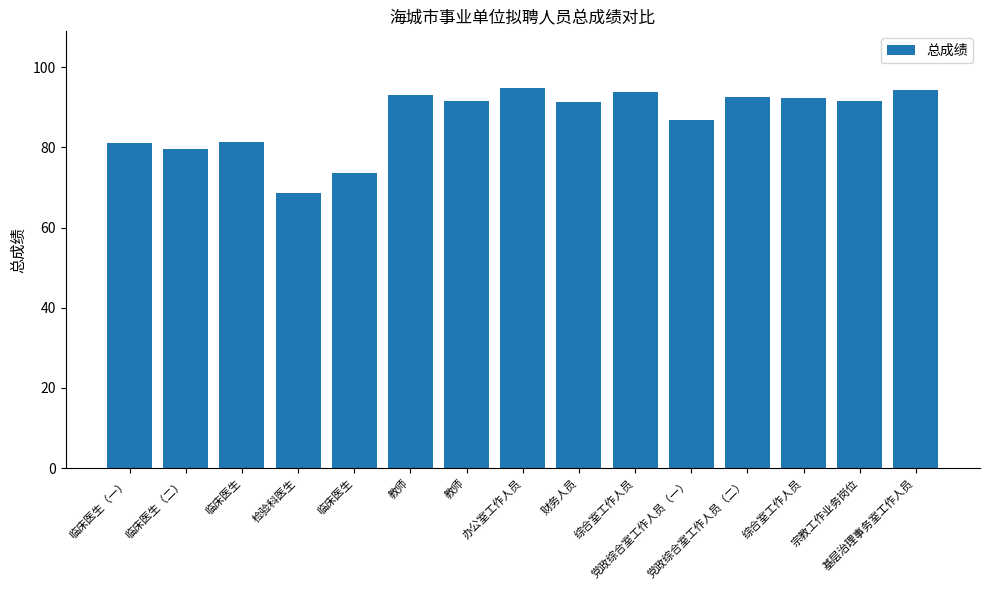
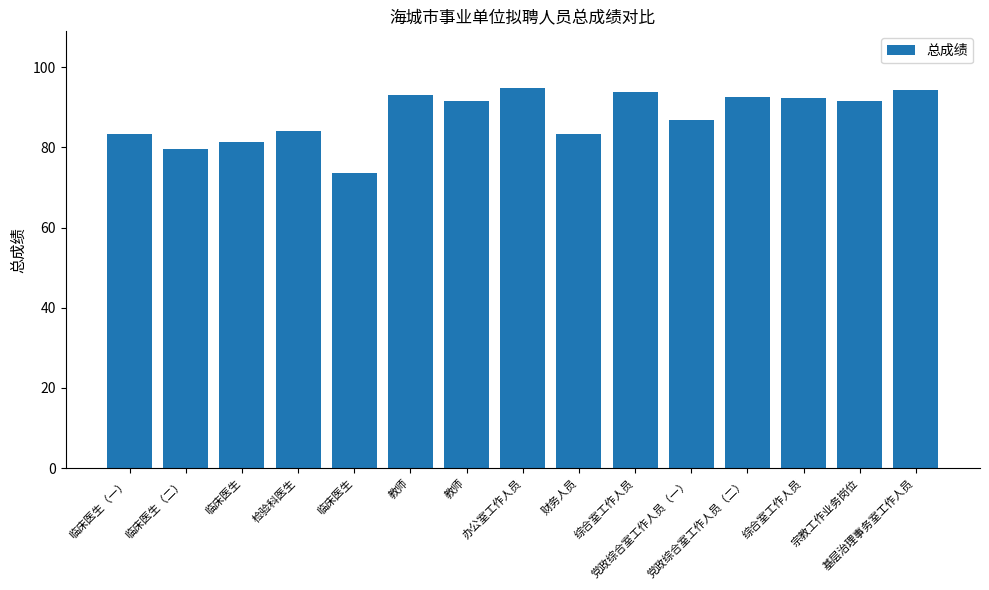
临床医生（一）: 81 -> 83
检验科医生: 69 -> 84
财务人员: 91 -> 83
